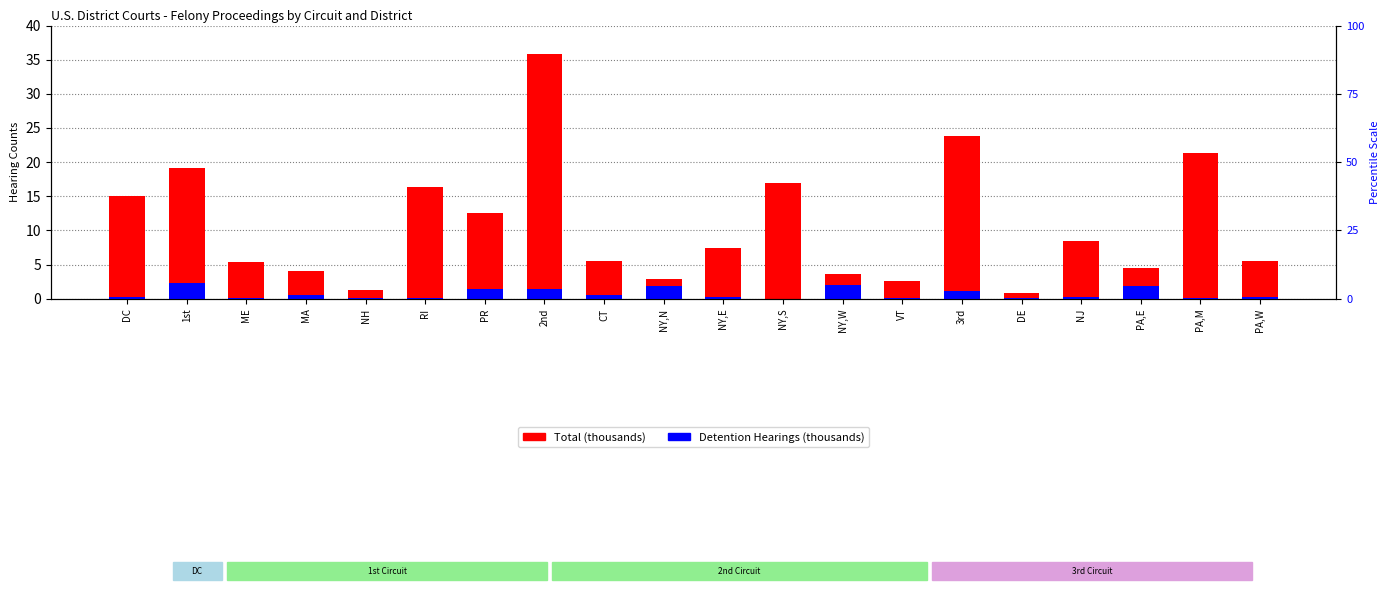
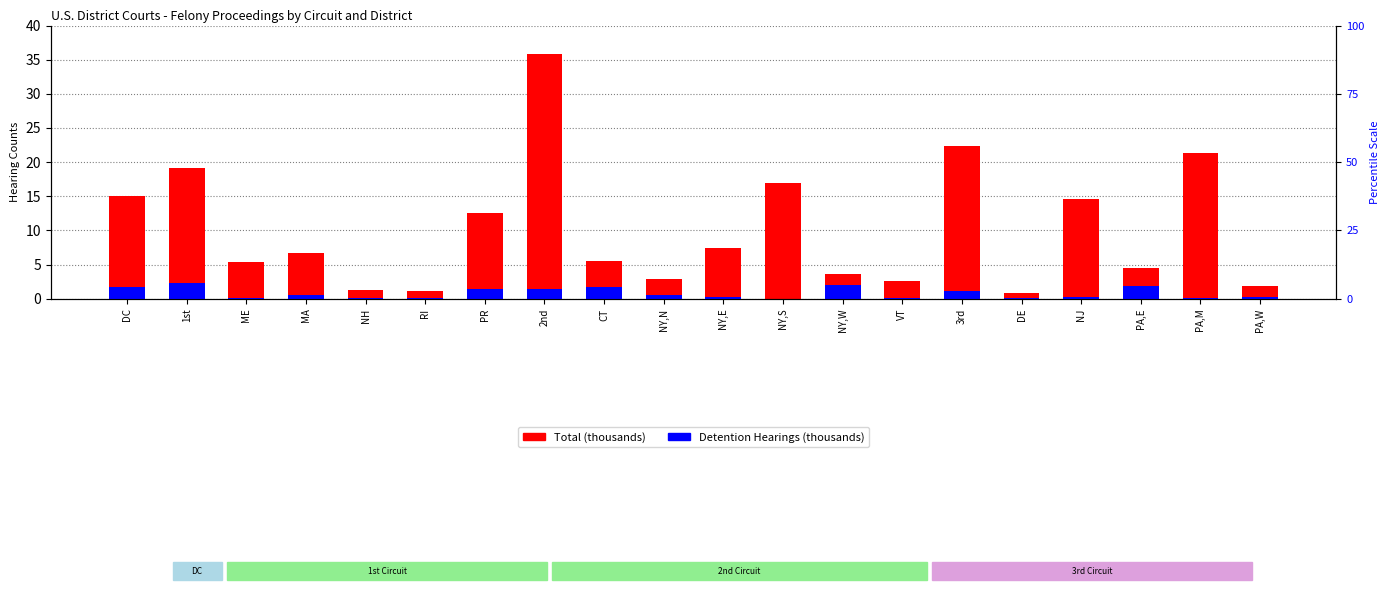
Detention Hearings (thousands), DC: 0 -> 2
Total (thousands), MA: 4 -> 7
Total (thousands), RI: 16 -> 1
Detention Hearings (thousands), CT: 0 -> 2
Detention Hearings (thousands), NY,N: 2 -> 1
Total (thousands), 3rd: 24 -> 22
Total (thousands), NJ: 8 -> 15
Total (thousands), PA,W: 6 -> 2
